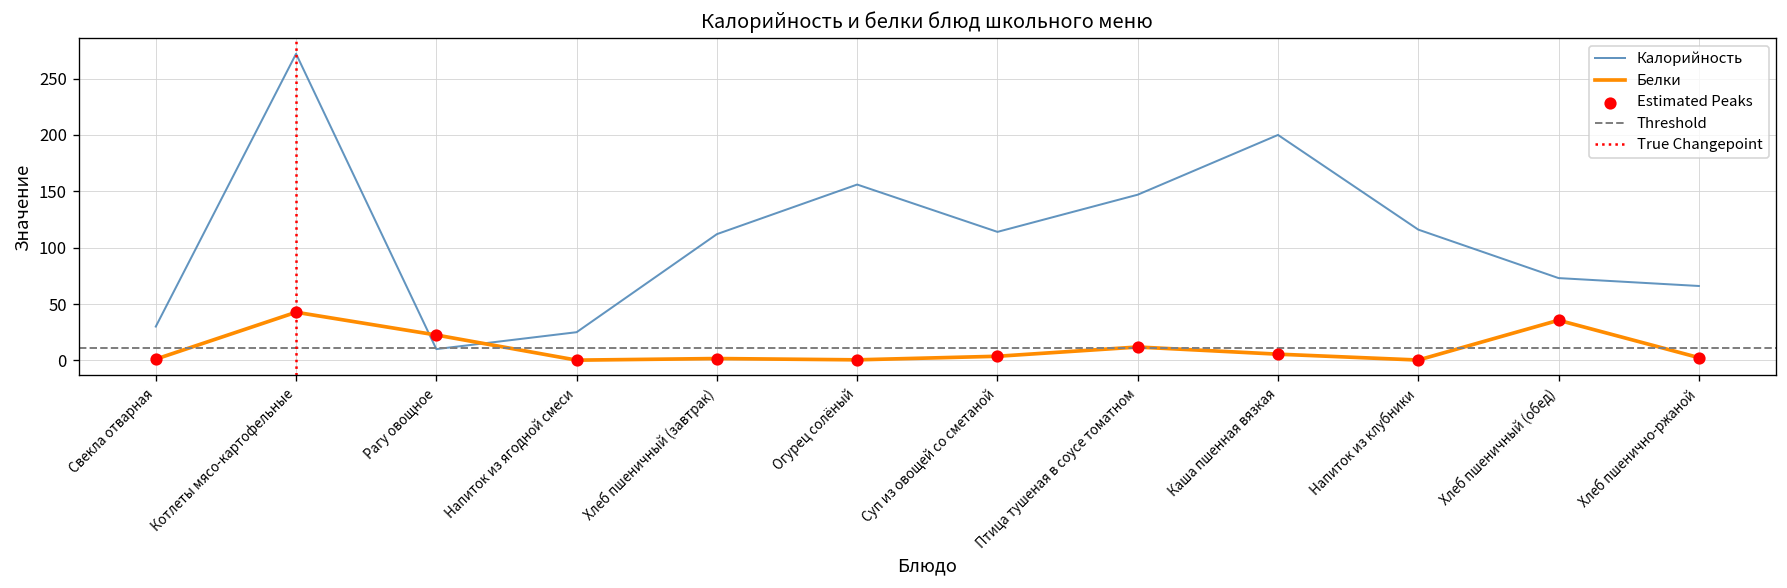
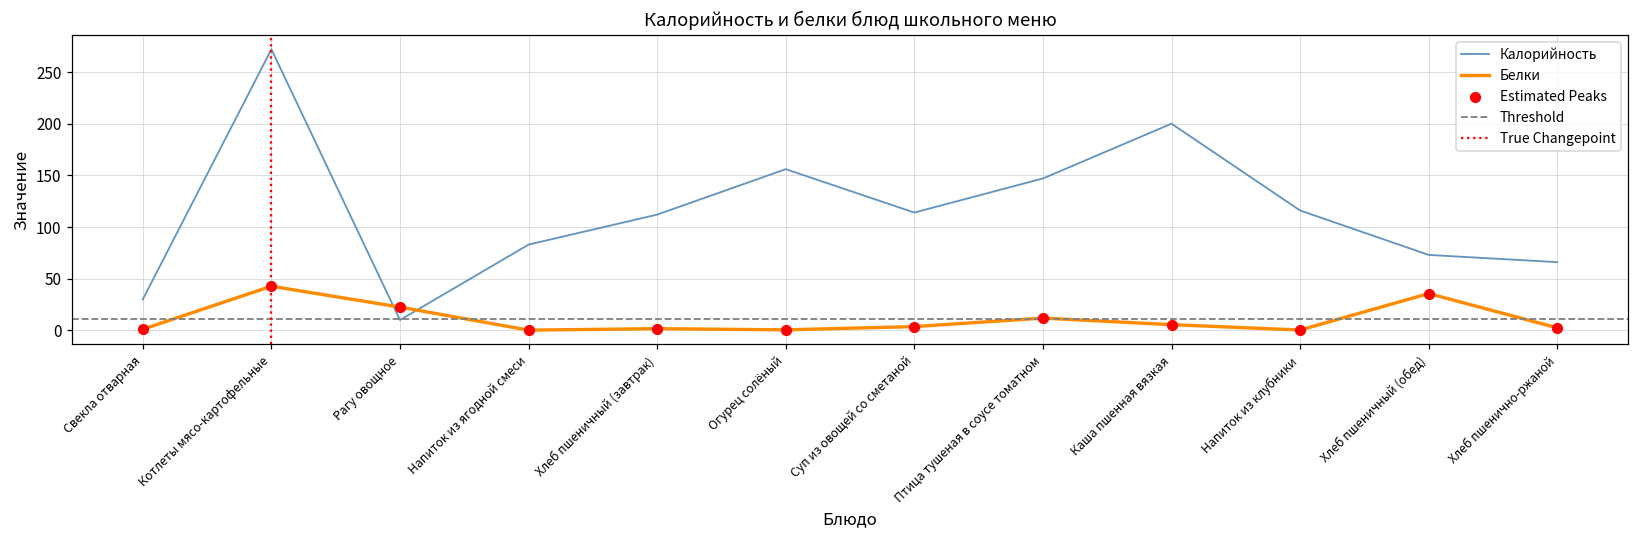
Калорийность, Напиток из ягодной смеси: 30 -> 80
